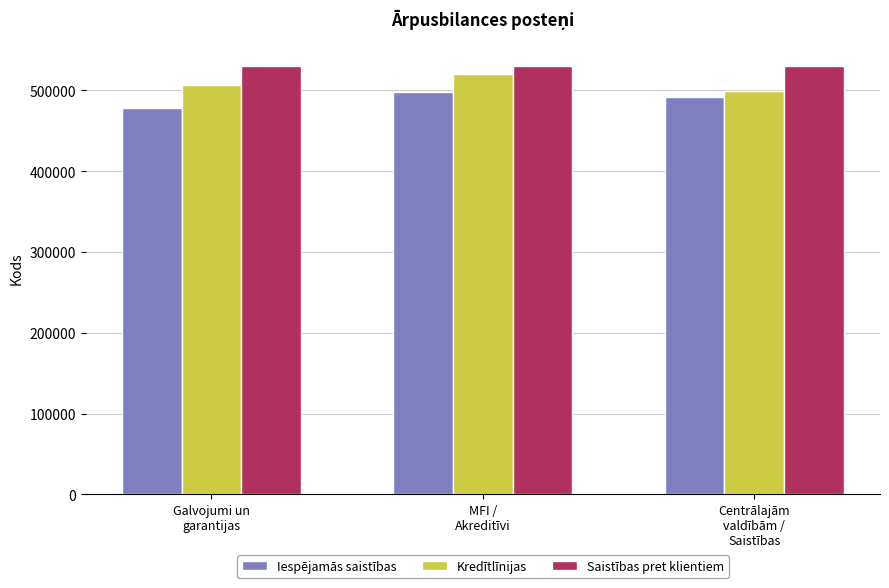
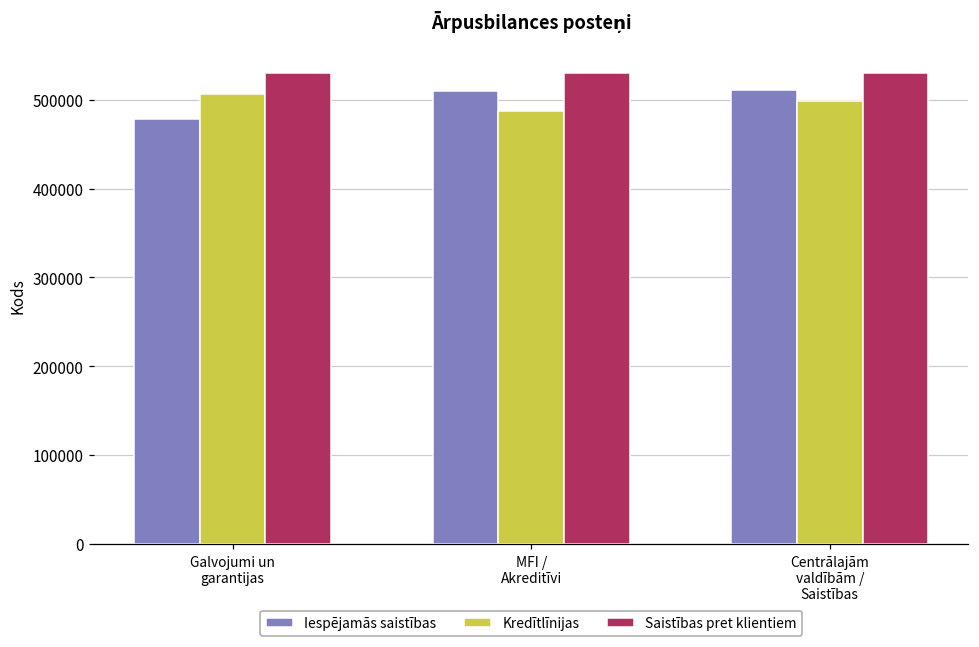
Iespējamās saistības, MFI / Akreditīvi: 500000 -> 510000
Kredītlīnijas, MFI / Akreditīvi: 520000 -> 490000
Iespējamās saistības, Centrālajām valdībām / Saistības: 490000 -> 510000
